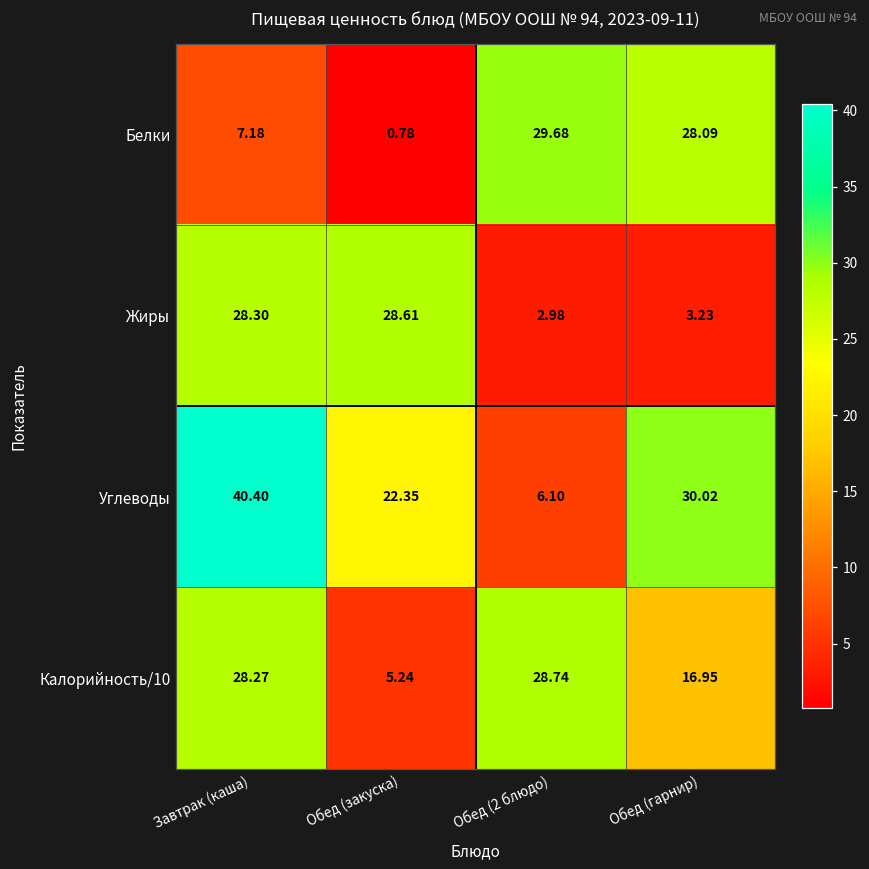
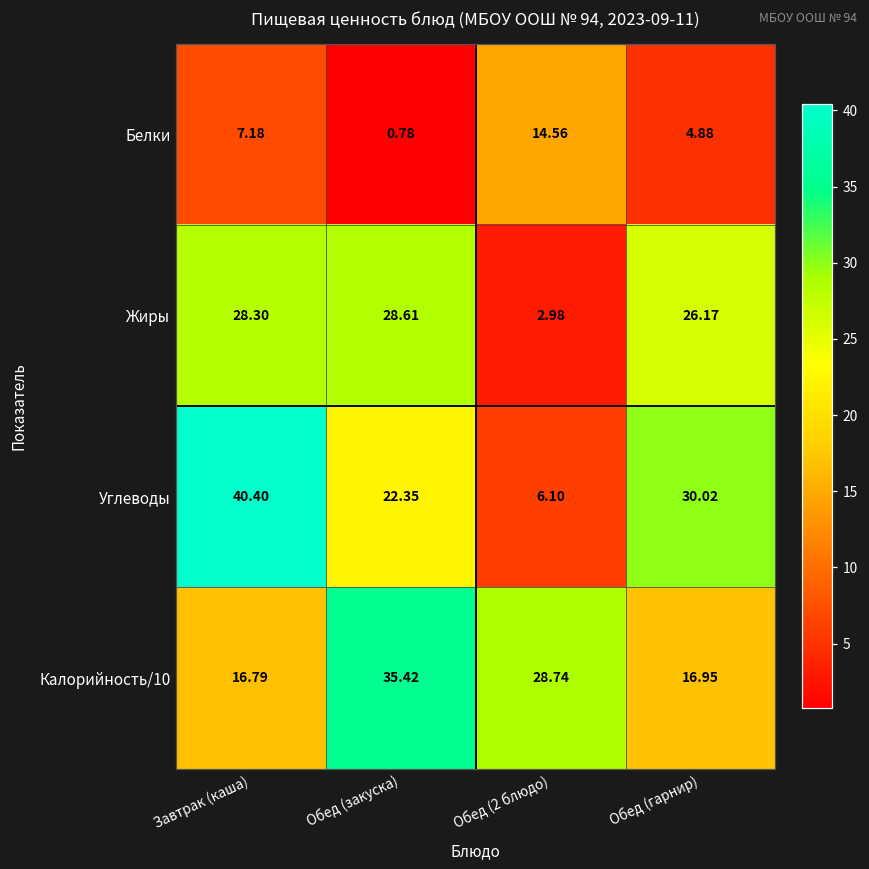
Белки, Обед (2 блюдо): 29.68 -> 14.56
Белки, Обед (гарнир): 28.09 -> 4.88
Жиры, Обед (гарнир): 3.23 -> 26.17
Калорийность/10, Завтрак (каша): 28.27 -> 16.79
Калорийность/10, Обед (закуска): 5.24 -> 35.42
